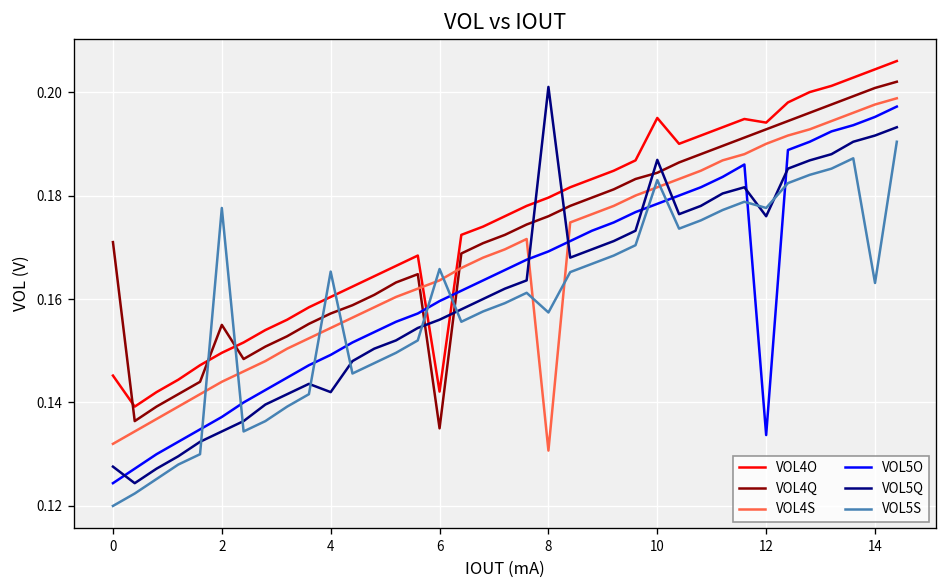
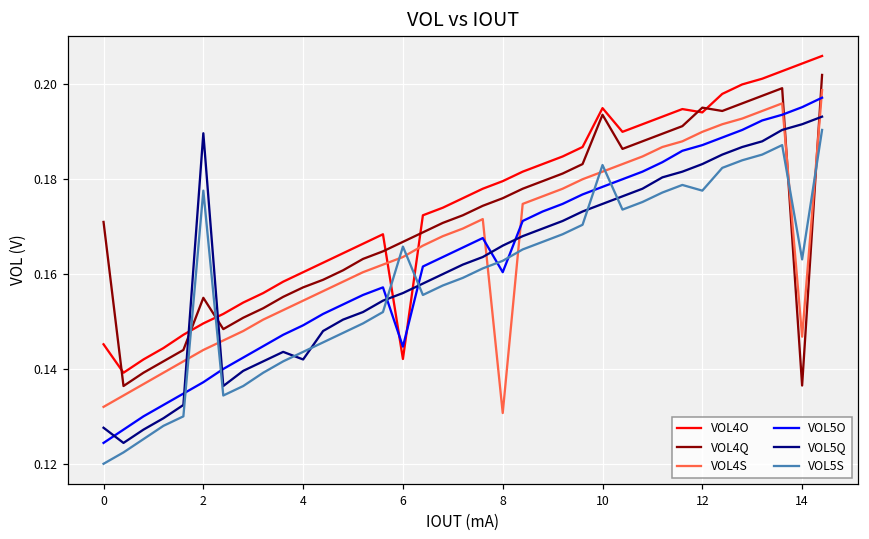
VOL5Q, 2: 0.134 -> 0.190
VOL5S, 4: 0.165 -> 0.144
VOL4Q, 6: 0.135 -> 0.167
VOL5O, 6: 0.160 -> 0.145
VOL5O, 8: 0.169 -> 0.160
VOL5Q, 8: 0.201 -> 0.166
VOL5S, 8: 0.157 -> 0.163
VOL4Q, 10: 0.184 -> 0.194
VOL5Q, 10: 0.187 -> 0.175
VOL4Q, 12: 0.193 -> 0.195
VOL5O, 12: 0.134 -> 0.187
VOL5Q, 12: 0.176 -> 0.183
VOL4Q, 14: 0.201 -> 0.137
VOL4S, 14: 0.198 -> 0.147
